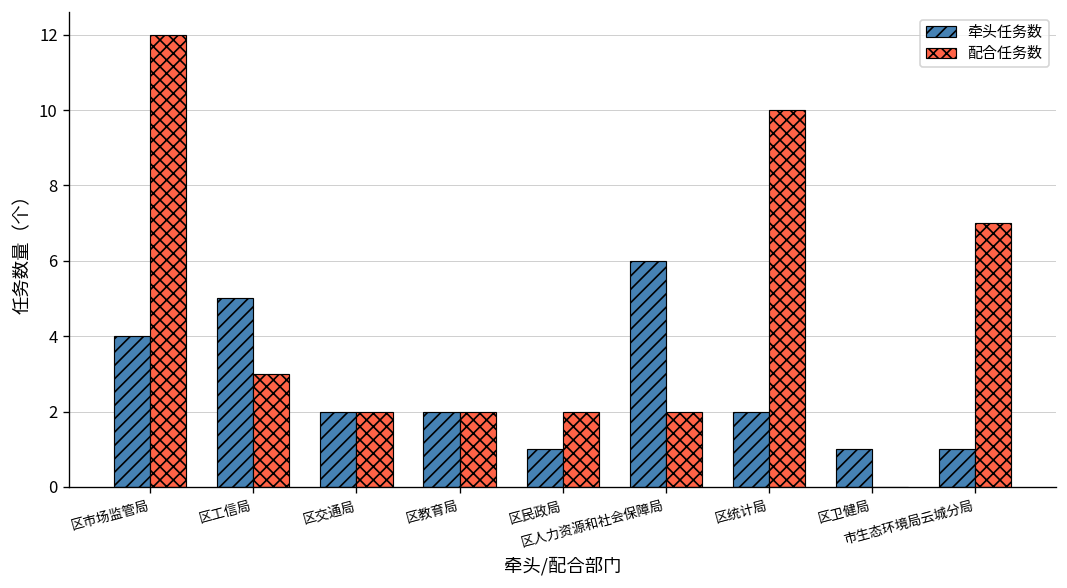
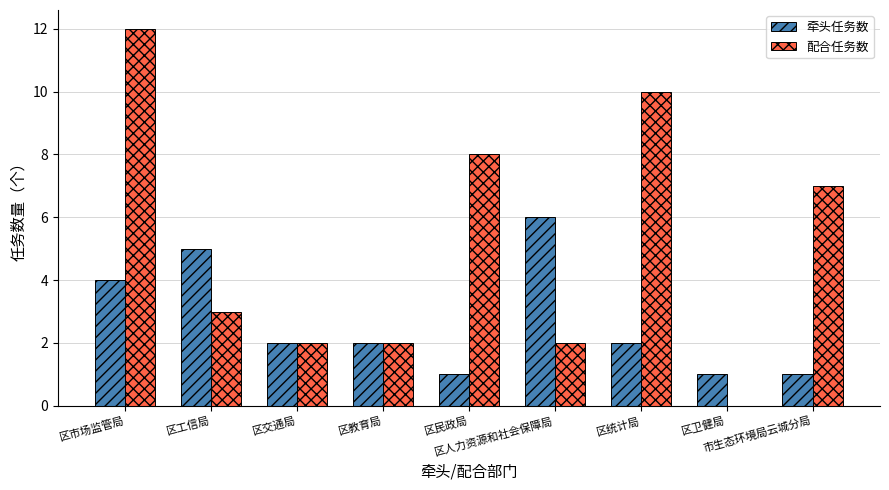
配合任务数, 区民政局: 2 -> 8
